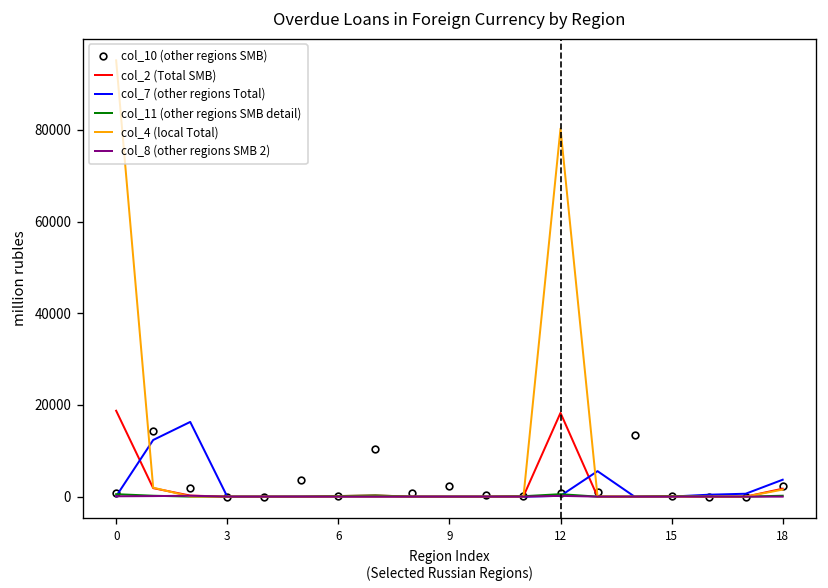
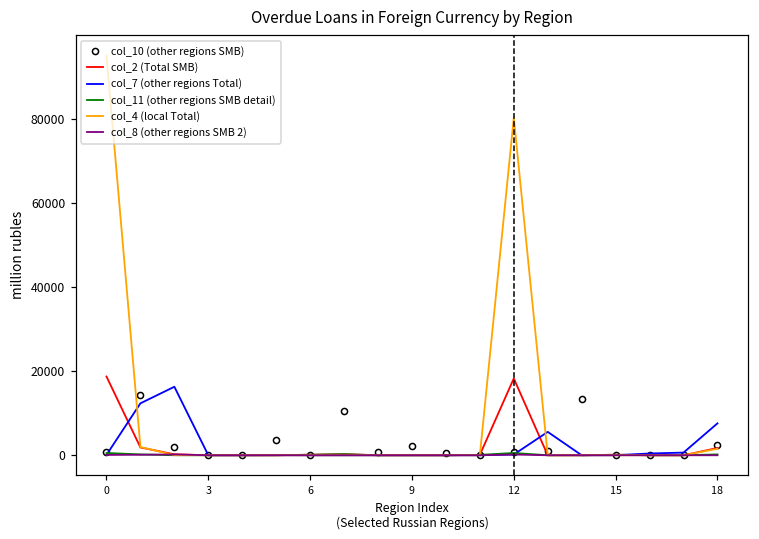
col_7 (other regions Total), 18: 4000 -> 8000
